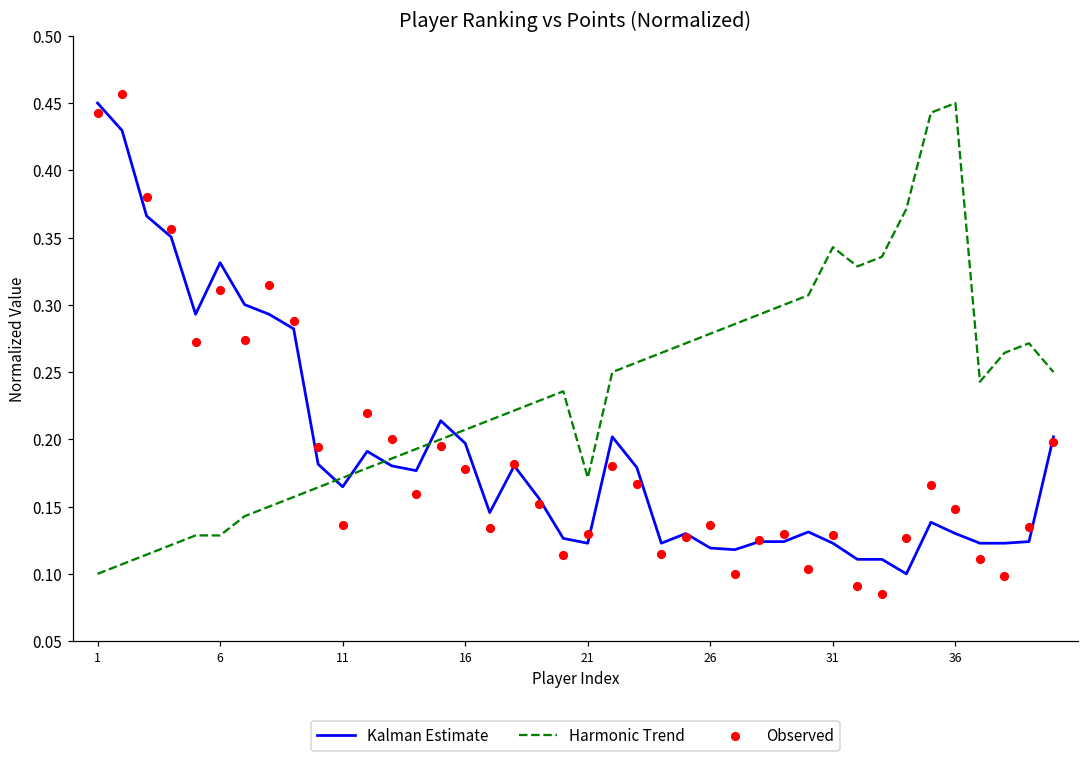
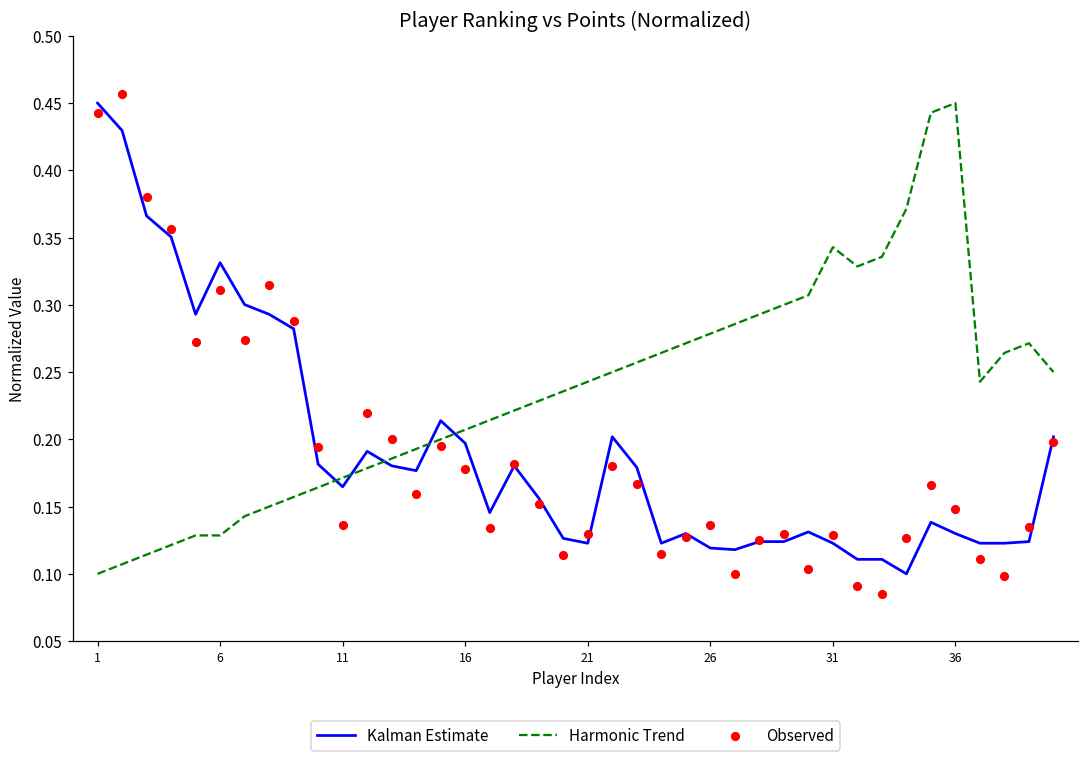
Harmonic Trend, 21: 0.171 -> 0.243
